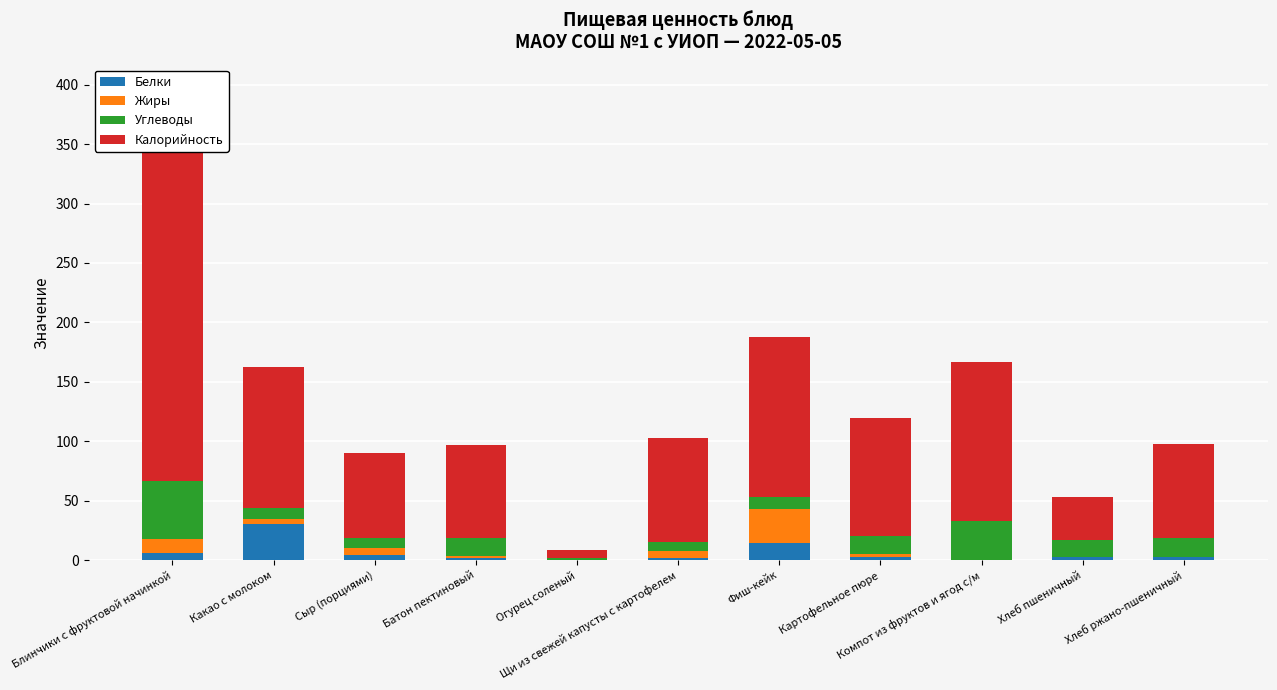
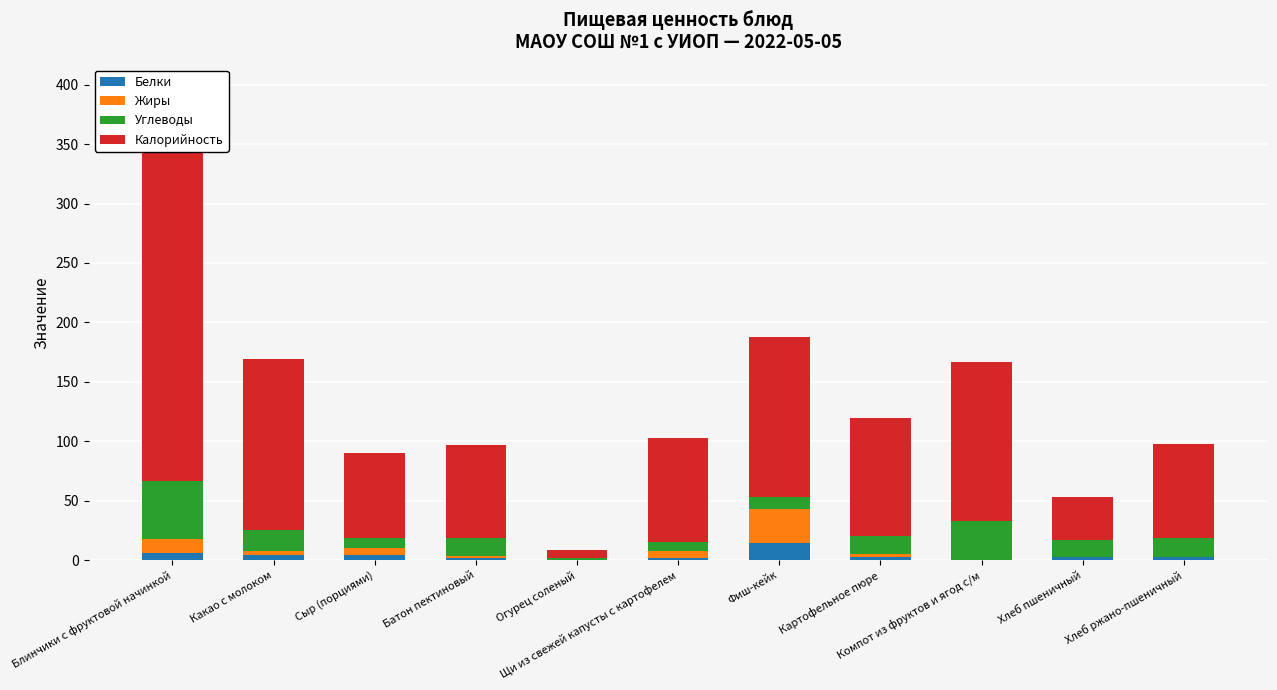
Белки, Какао с молоком: 31 -> 4
Углеводы, Какао с молоком: 9 -> 18
Калорийность, Какао с молоком: 119 -> 144
